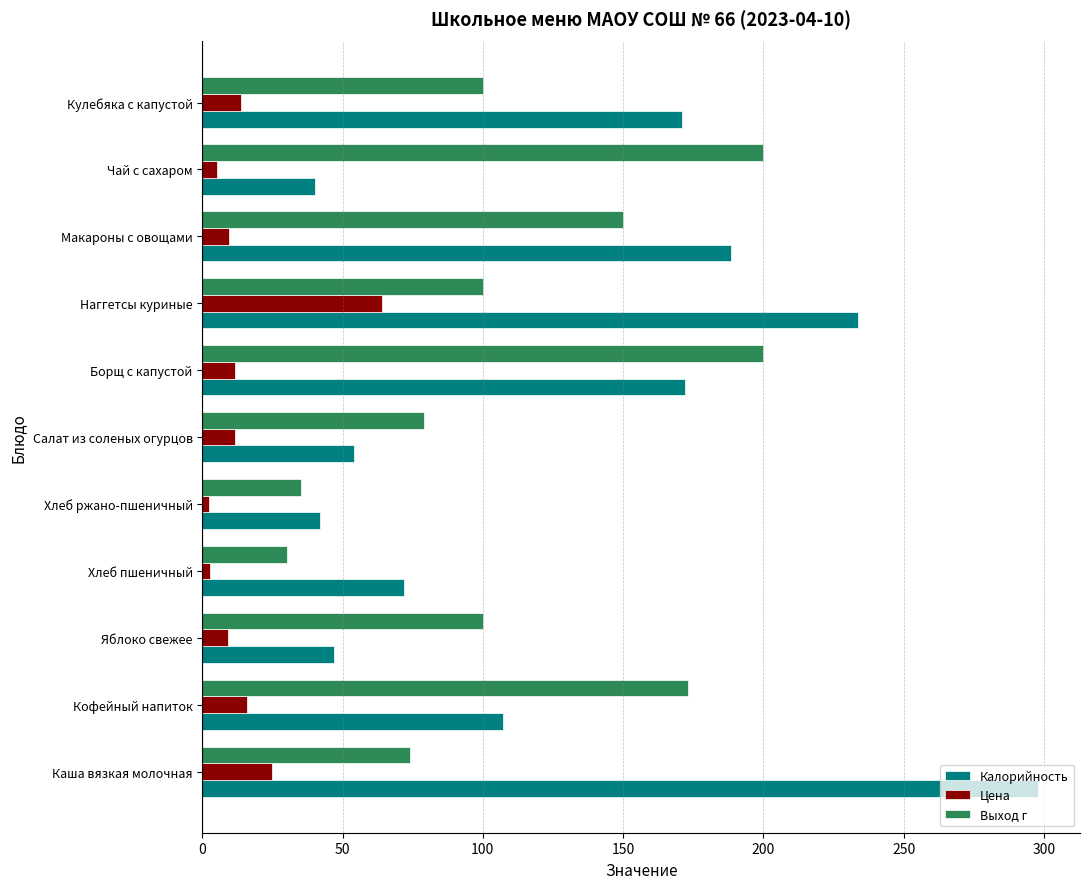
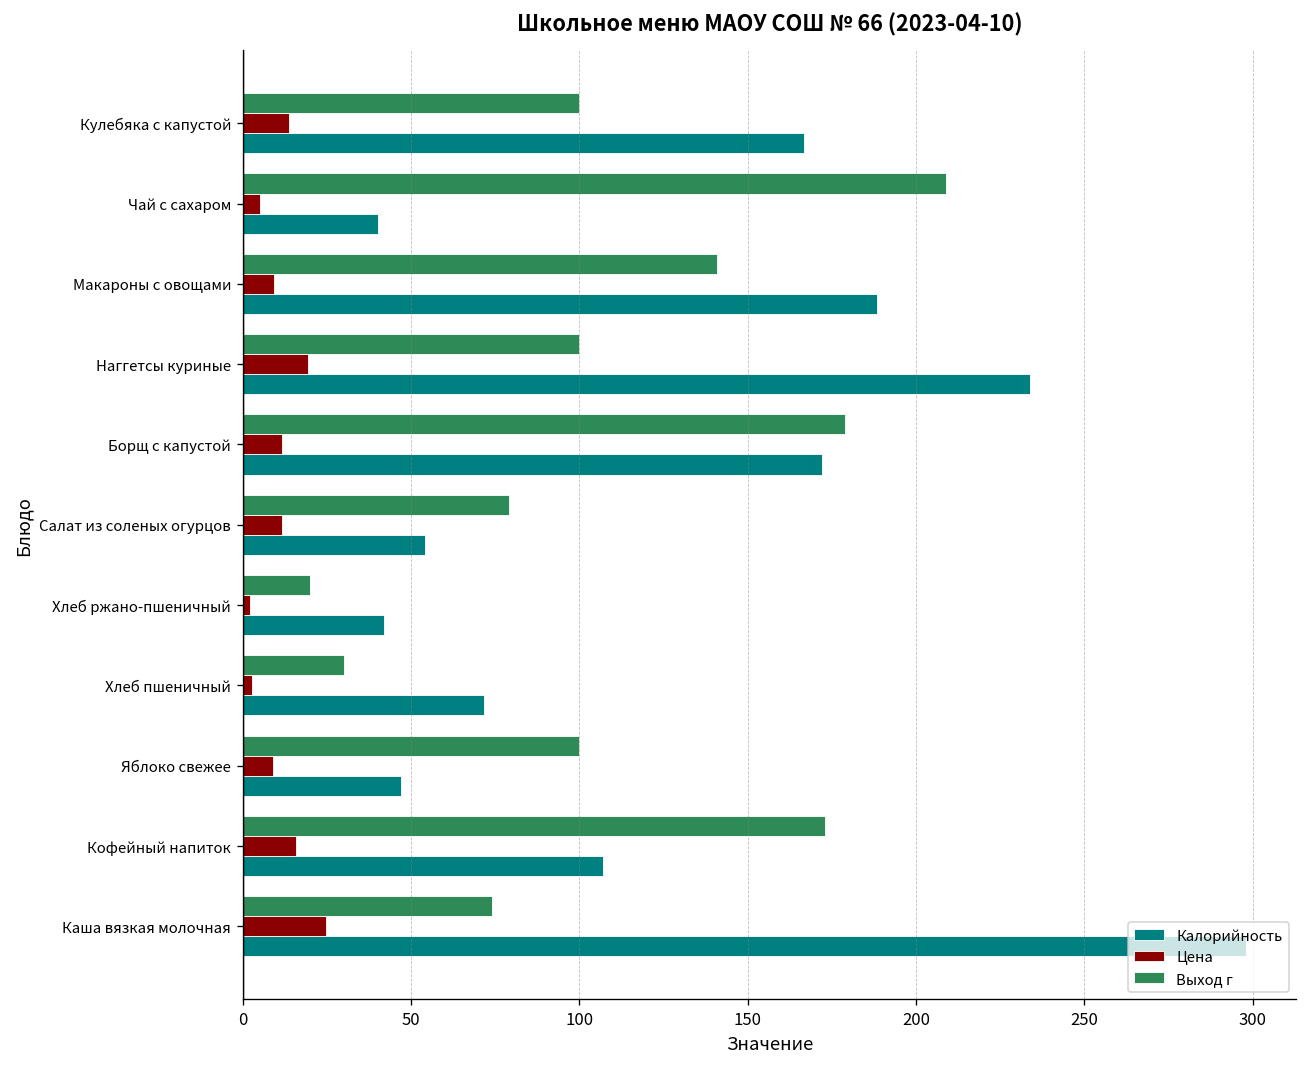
Калорийность, Кулебяка с капустой: 171 -> 167
Выход г, Чай с сахаром: 200 -> 209
Выход г, Макароны с овощами: 150 -> 141
Цена, Наггетсы куриные: 64 -> 19
Выход г, Борщ с капустой: 200 -> 179
Выход г, Хлеб ржано-пшеничный: 35 -> 20
